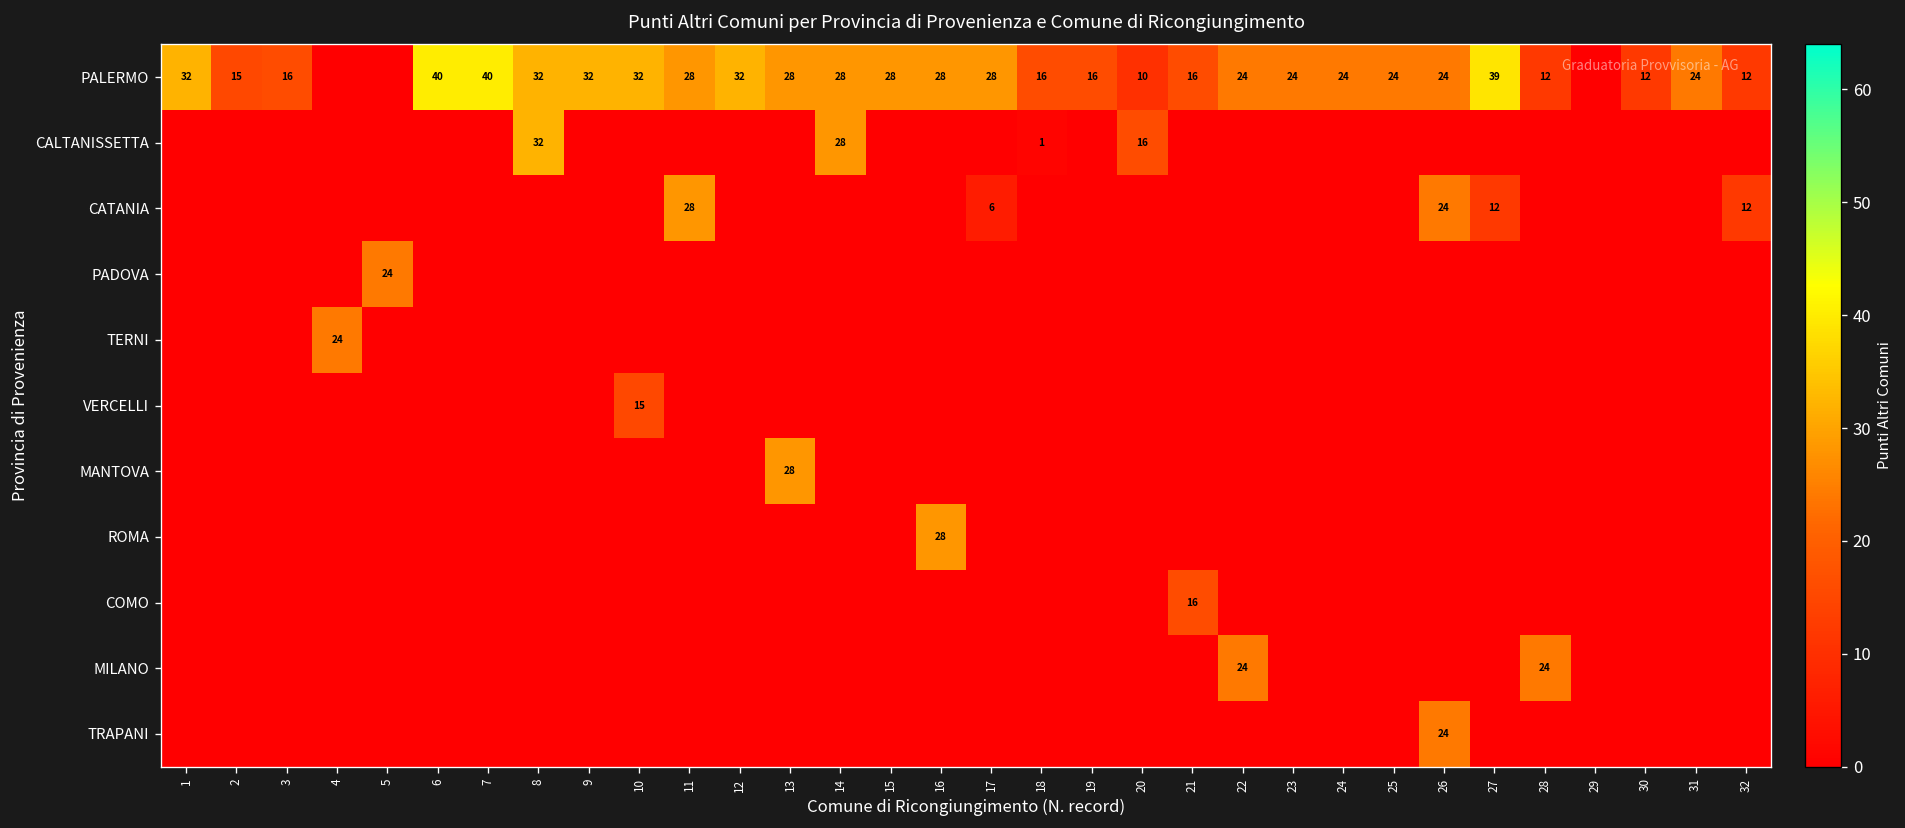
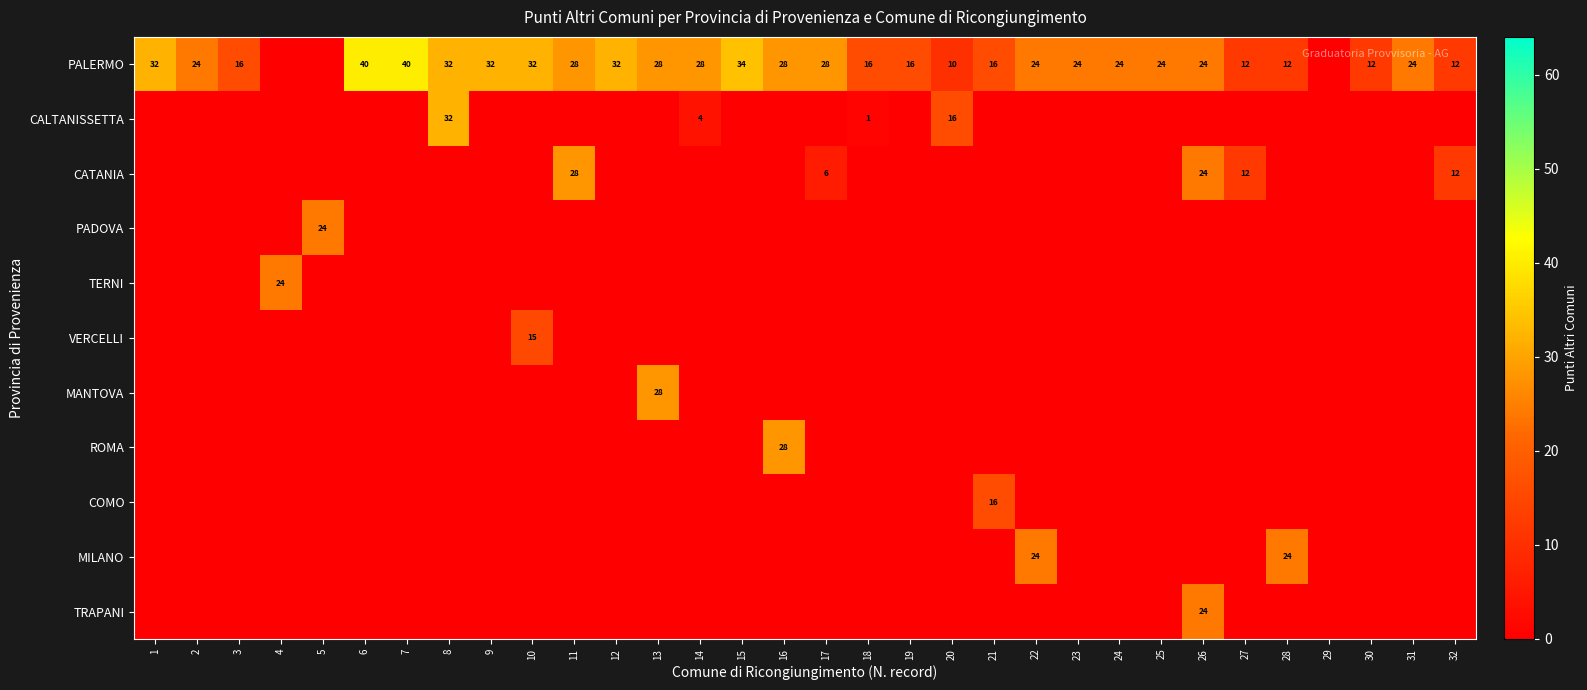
PALERMO, 2: 15 -> 24
PALERMO, 15: 28 -> 34
PALERMO, 27: 39 -> 12
CALTANISSETTA, 14: 28 -> 4
